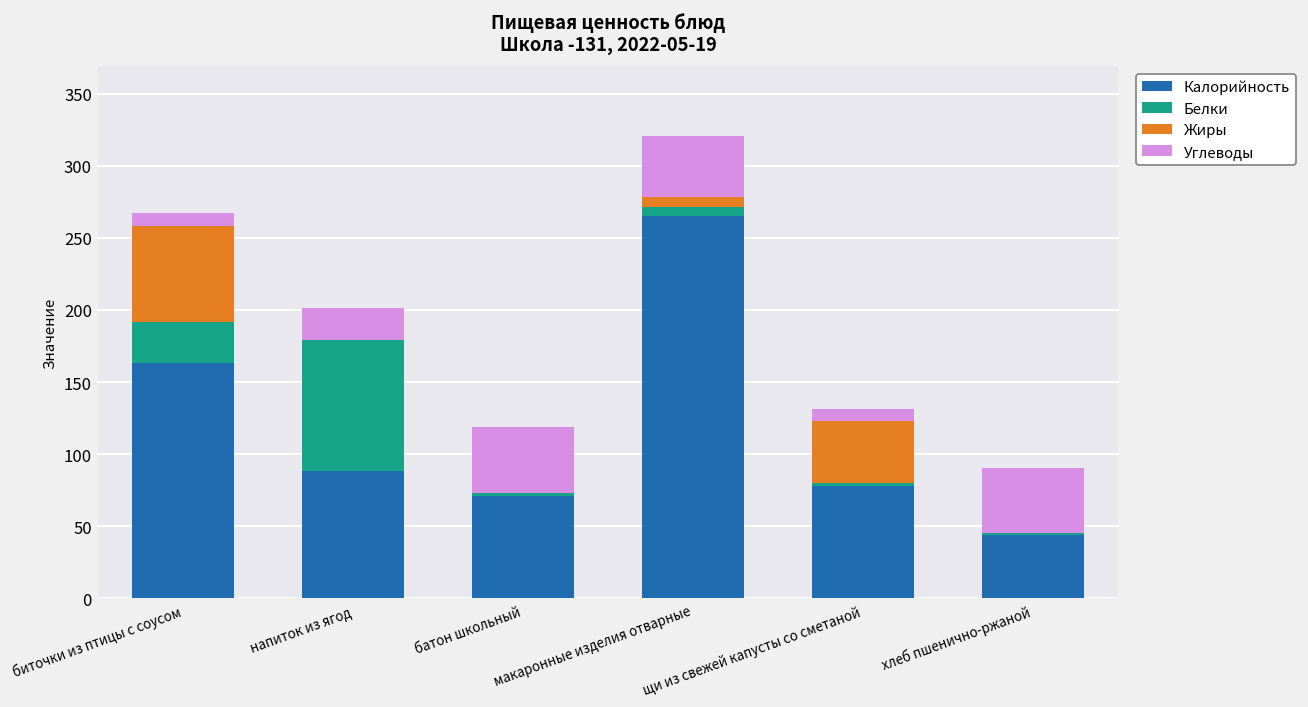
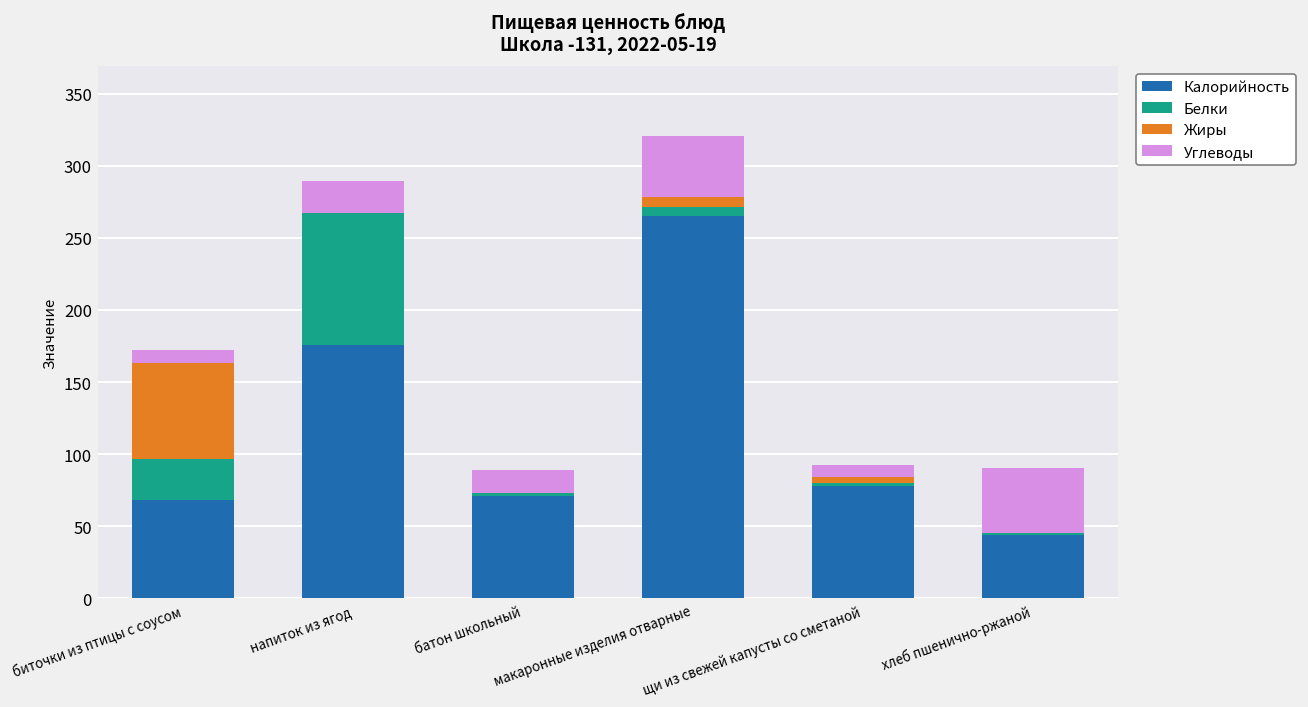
Калорийность, биточки из птицы с соусом: 163 -> 68
Калорийность, напиток из ягод: 88 -> 176
Углеводы, батон школьный: 46 -> 16
Жиры, щи из свежей капусты со сметаной: 43 -> 4
